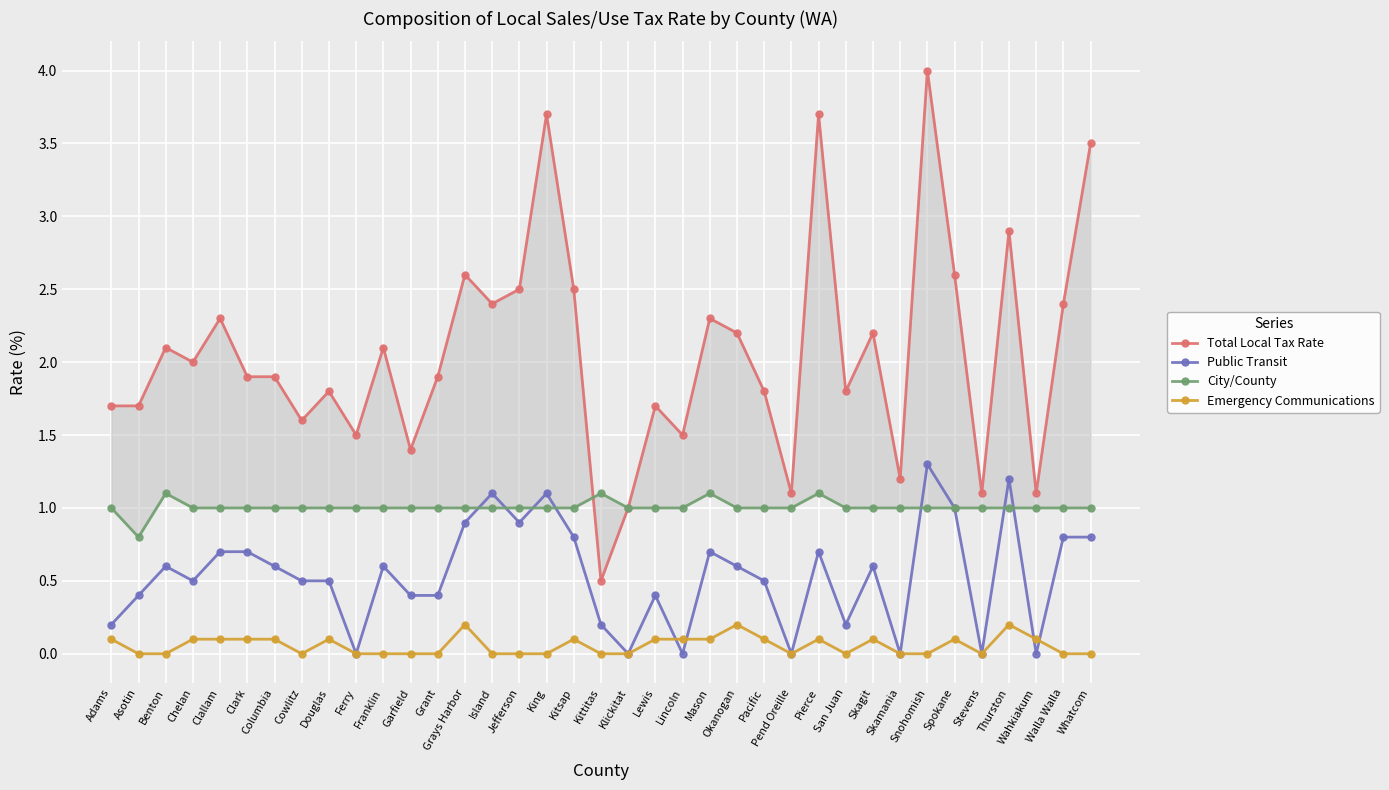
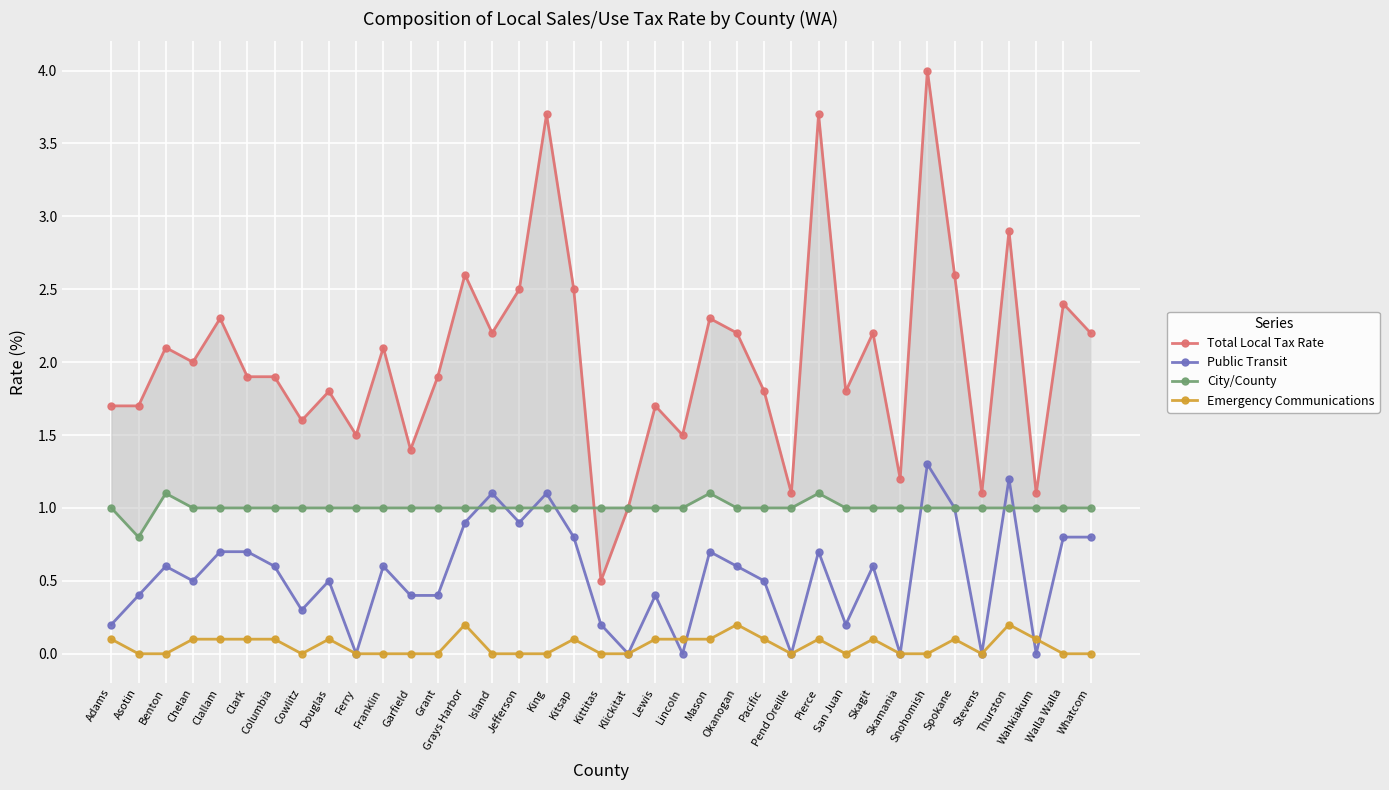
Public Transit, Cowlitz: 0.5 -> 0.3
Total Local Tax Rate, Island: 2.4 -> 2.2
City/County, Kittitas: 1.1 -> 1.0
Total Local Tax Rate, Whatcom: 3.5 -> 2.2
